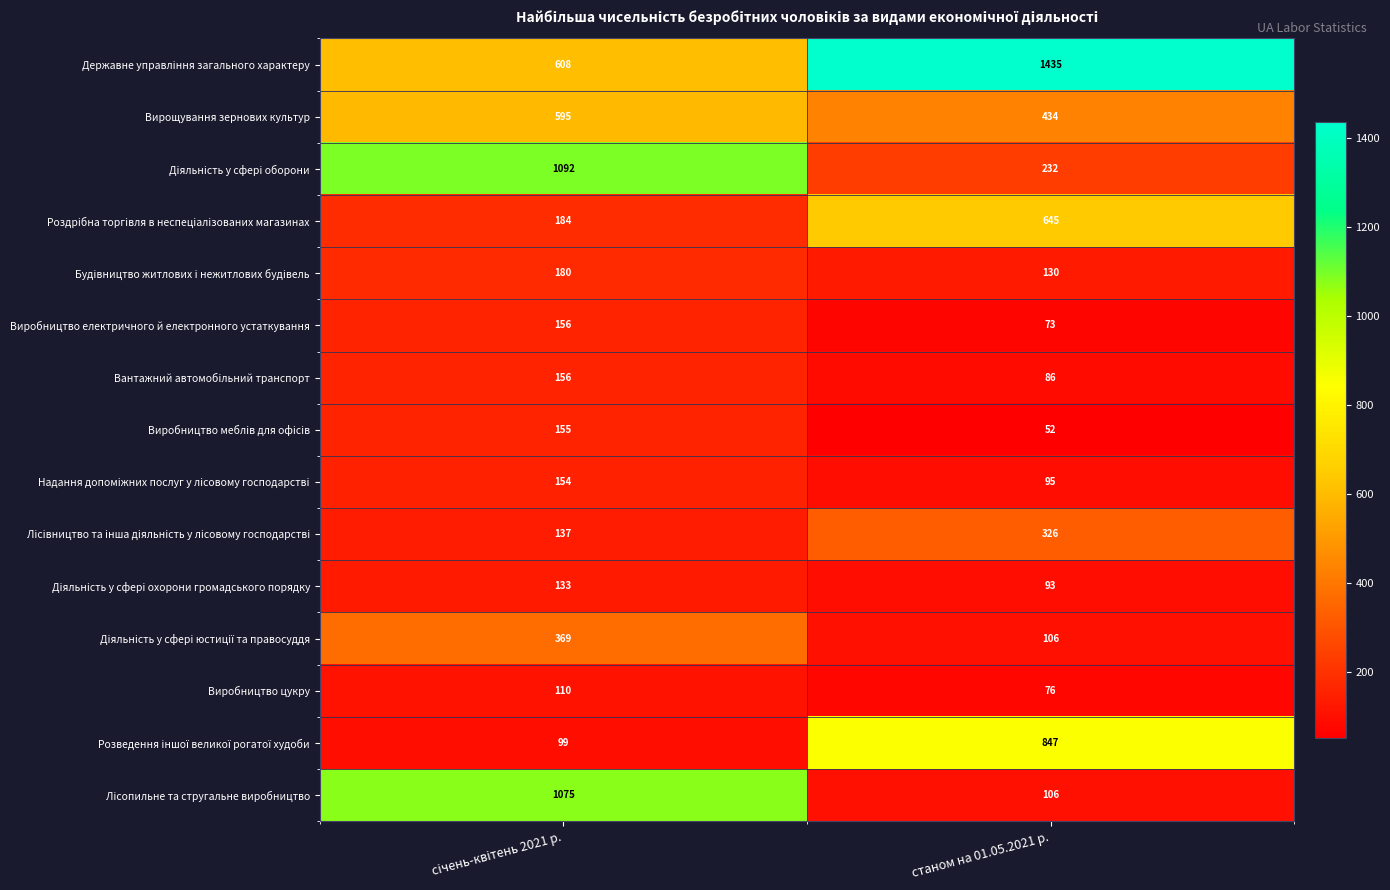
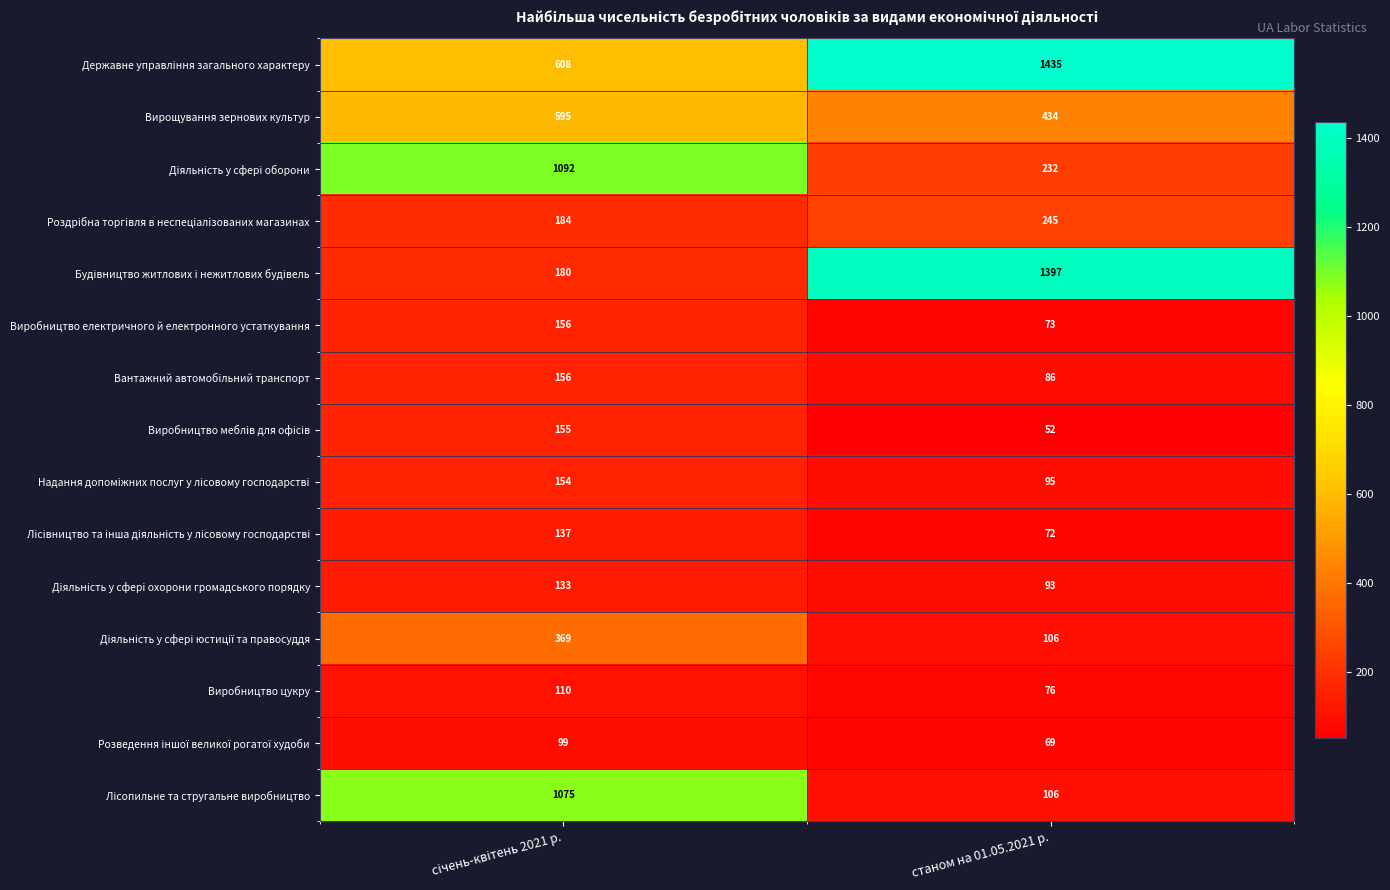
Роздрібна торгівля в неспеціалізованих магазинах, станом на 01.05.2021 р.: 645 -> 245
Будівництво житлових і нежитлових будівель, станом на 01.05.2021 р.: 130 -> 1397
Лісівництво та інша діяльність у лісовому господарстві, станом на 01.05.2021 р.: 326 -> 72
Розведення іншої великої рогатої худоби, станом на 01.05.2021 р.: 847 -> 69
